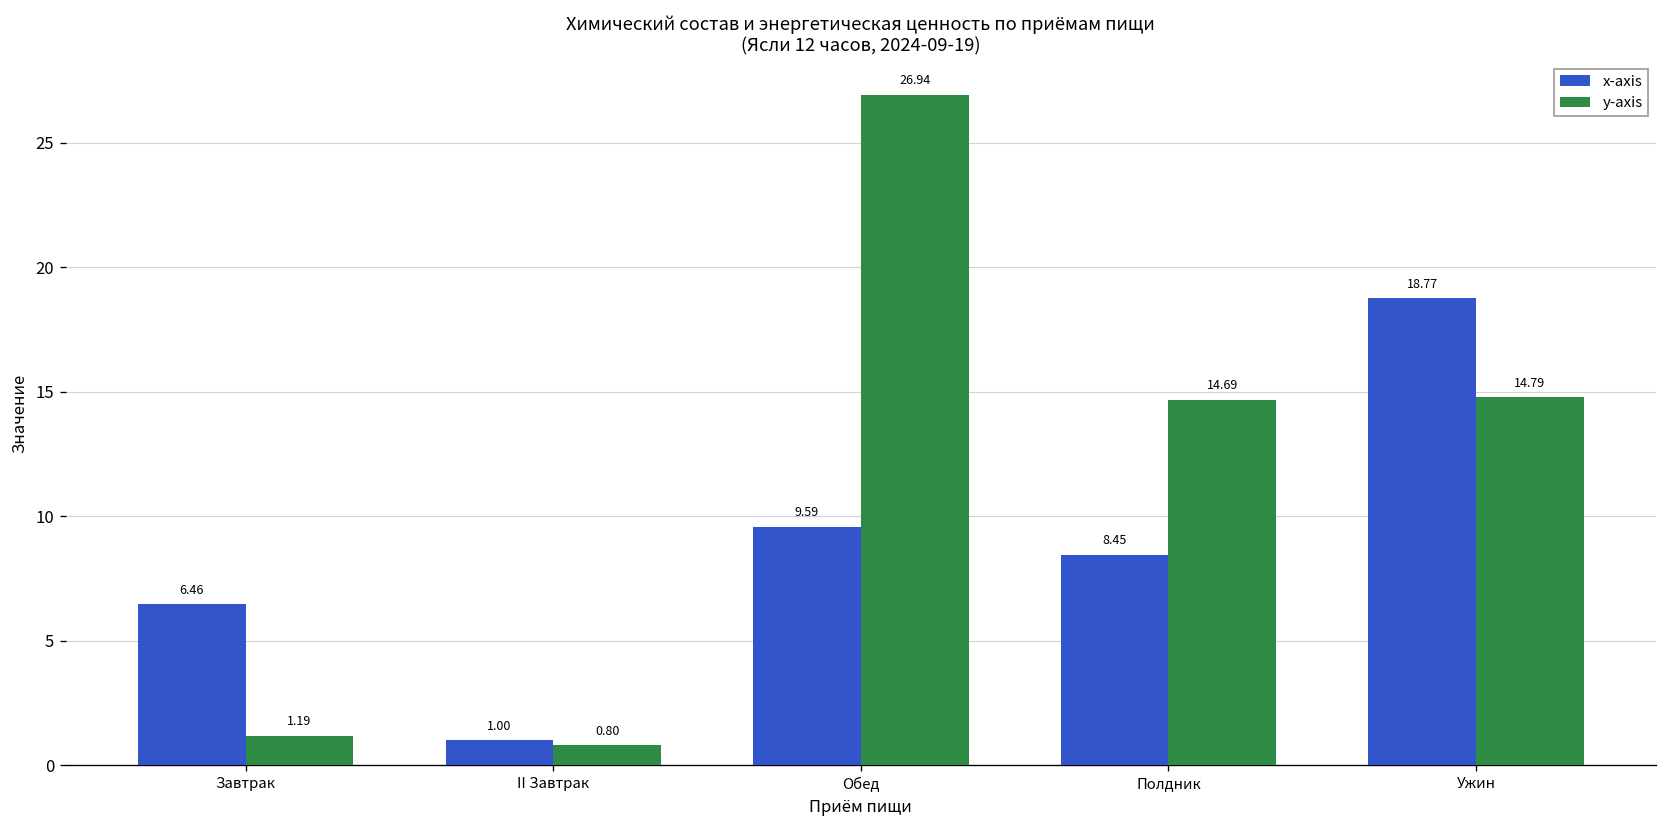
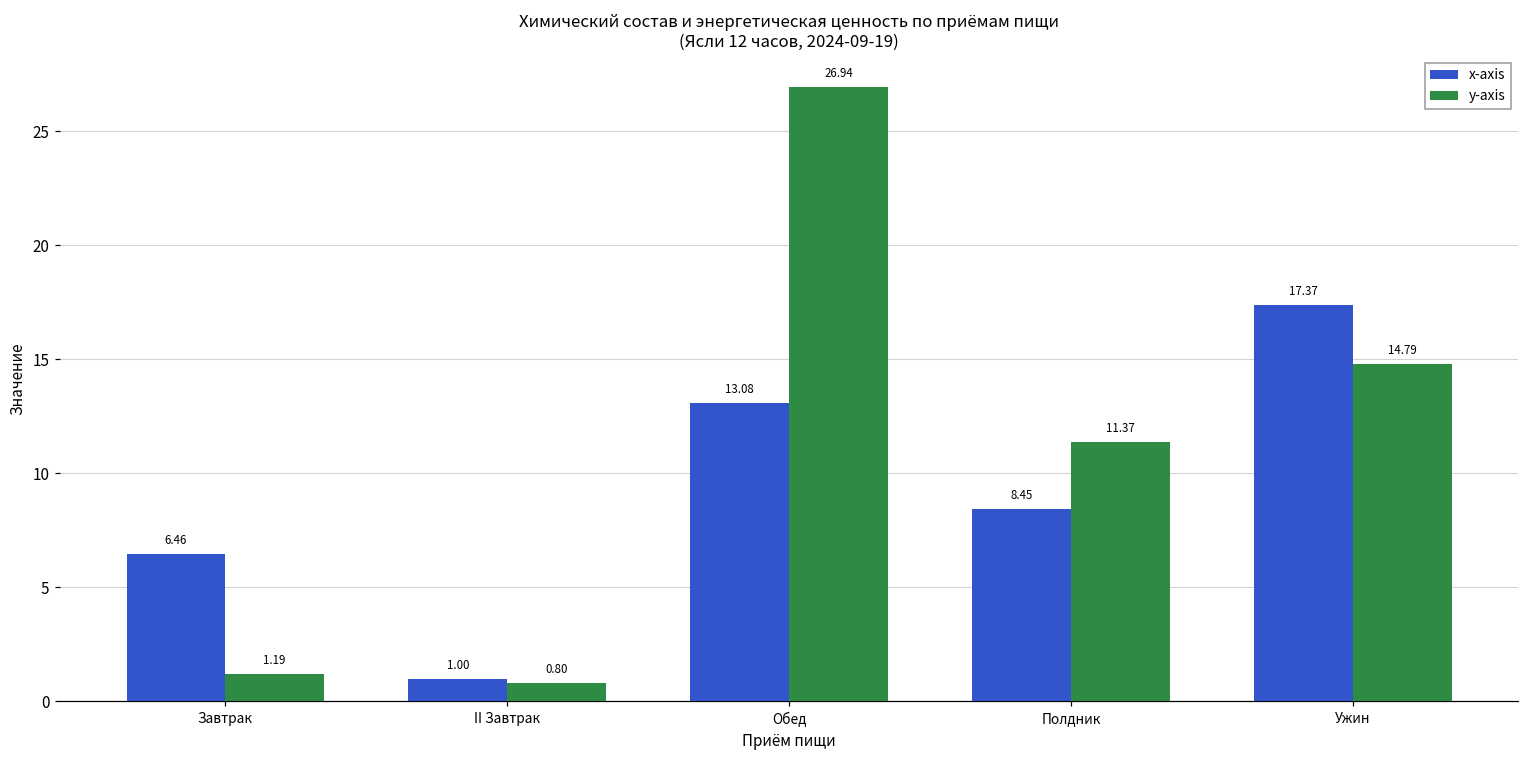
x-axis, Обед: 9.59 -> 13.08
y-axis, Полдник: 14.69 -> 11.37
x-axis, Ужин: 18.77 -> 17.37
